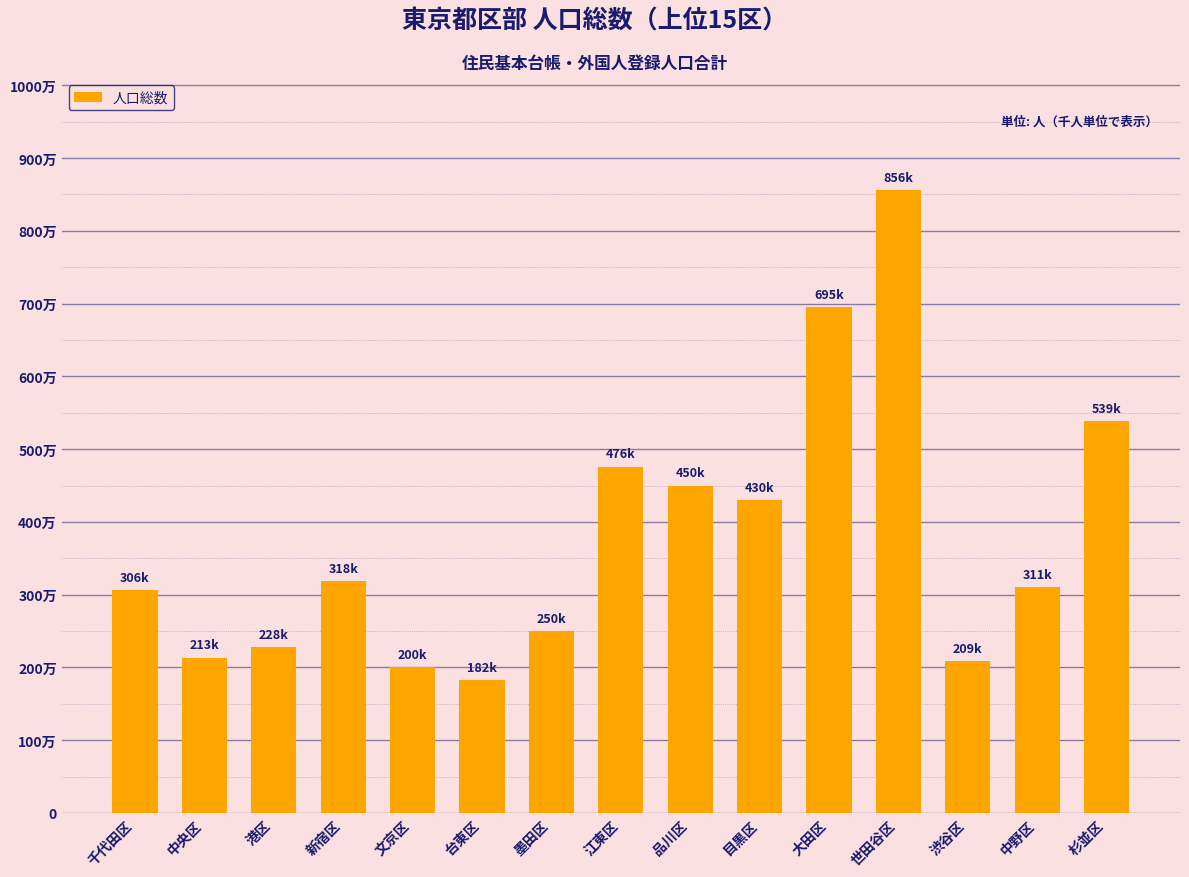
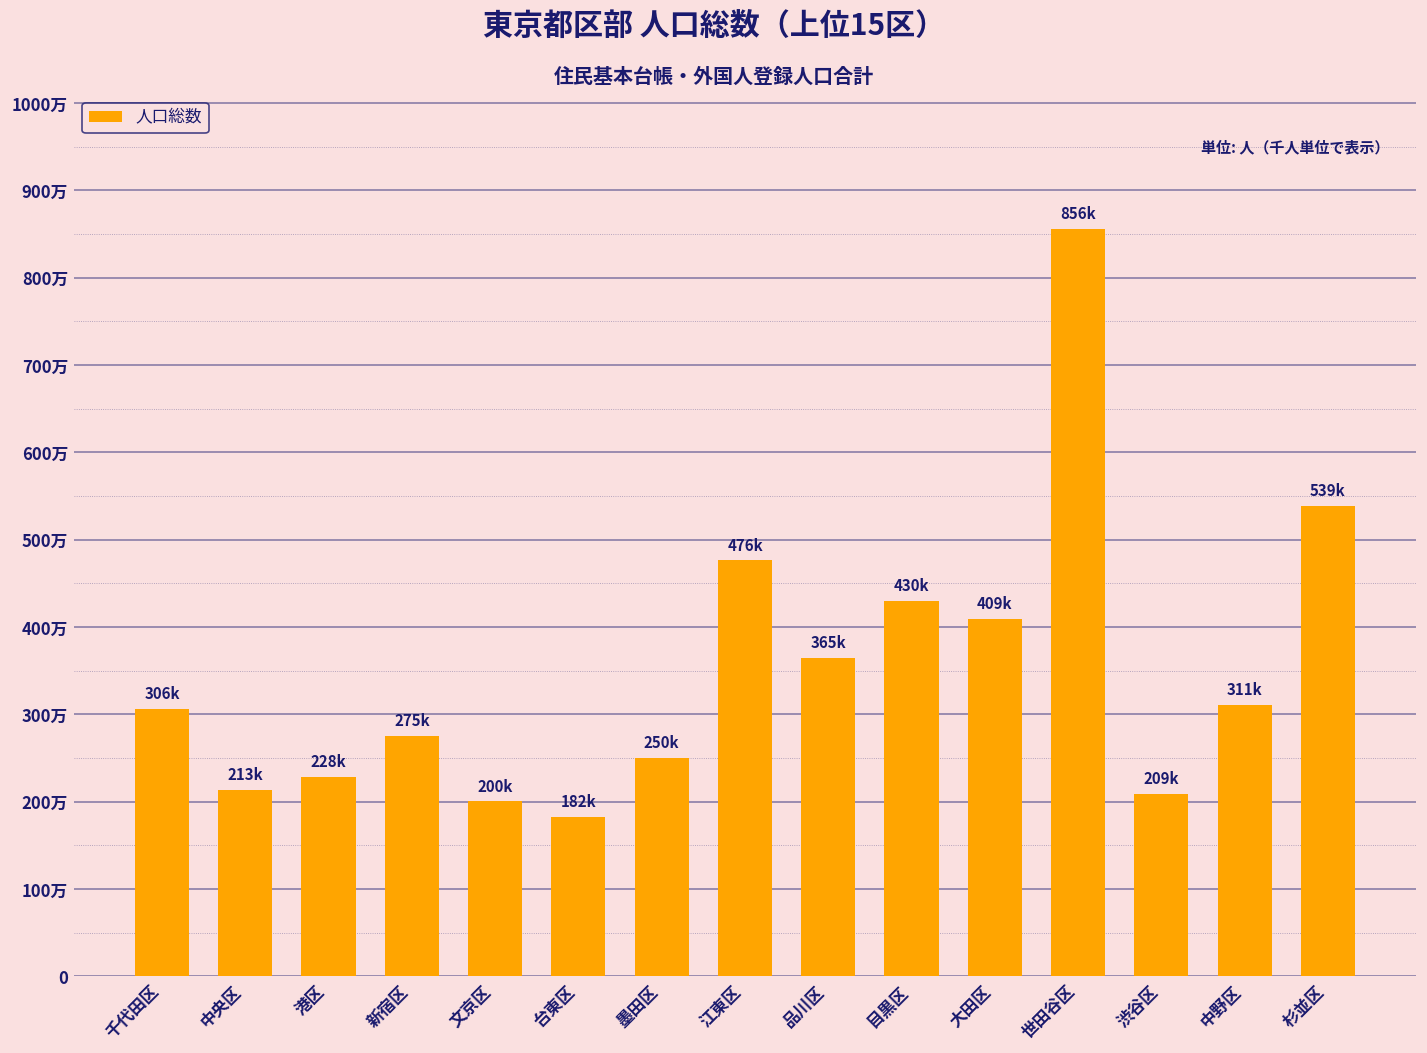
新宿区: 318k -> 275k
品川区: 450k -> 365k
大田区: 695k -> 409k
